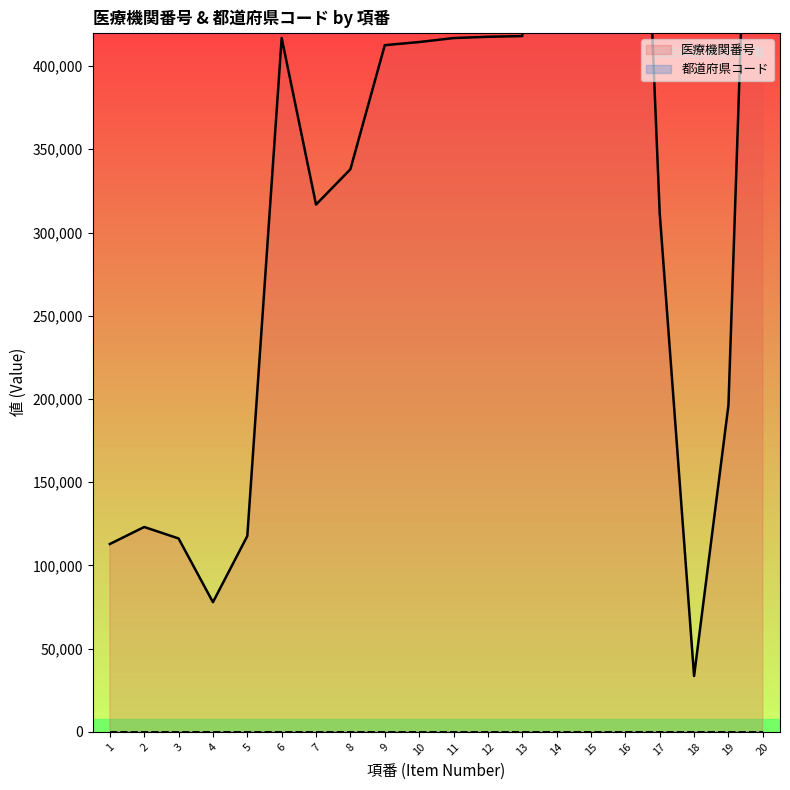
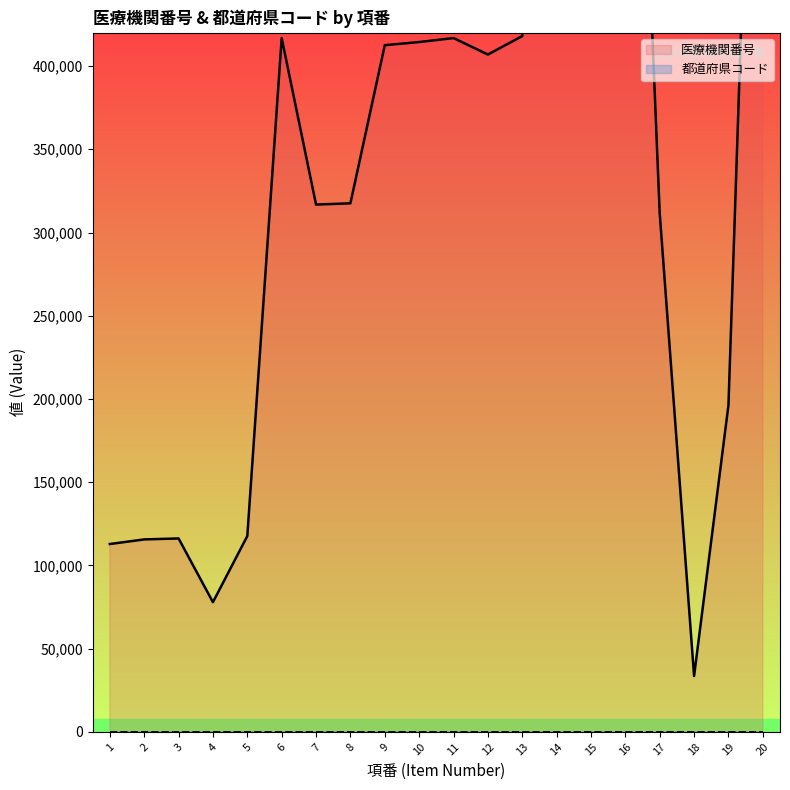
医療機関番号, 2: 123,000 -> 116,000
医療機関番号, 8: 338,000 -> 318,000
医療機関番号, 12: 418,000 -> 407,000
